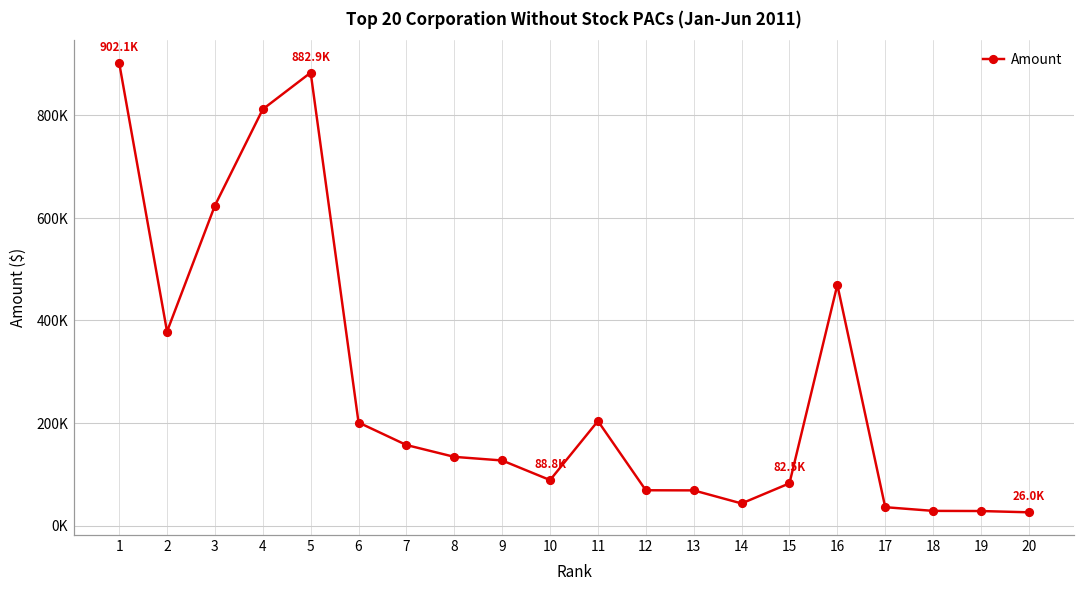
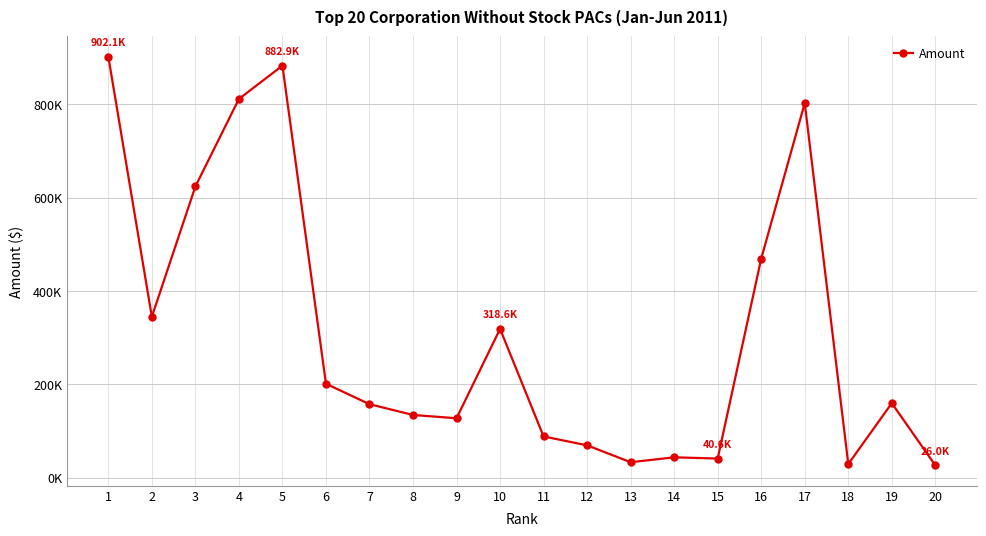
2: 380000 -> 340000
10: 88.8K -> 318.6K
11: 200000 -> 90000
13: 70000 -> 30000
15: 82.5K -> 40.6K
17: 40000 -> 800000
19: 30000 -> 160000
